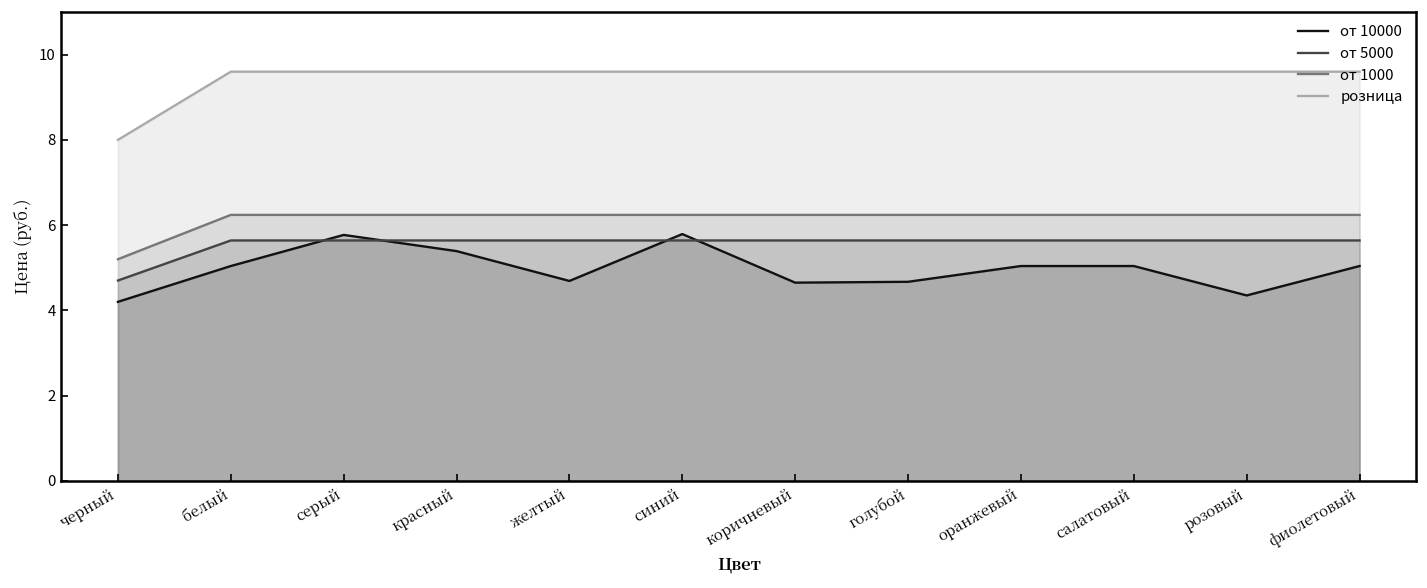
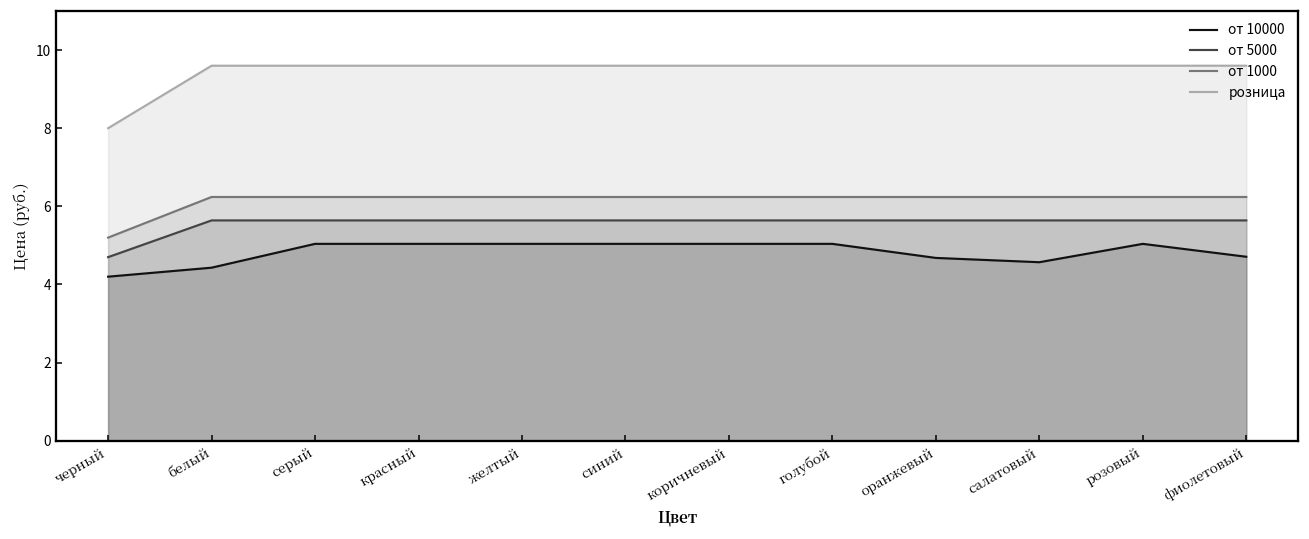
от 10000, белый: 5.0 -> 4.4
от 10000, серый: 5.8 -> 5.0
от 10000, красный: 5.4 -> 5.0
от 10000, желтый: 4.7 -> 5.0
от 10000, синий: 5.8 -> 5.0
от 10000, коричневый: 4.7 -> 5.0
от 10000, голубой: 4.7 -> 5.0
от 10000, оранжевый: 5.0 -> 4.7
от 10000, салатовый: 5.0 -> 4.6
от 10000, розовый: 4.4 -> 5.0
от 10000, фиолетовый: 5.0 -> 4.7
